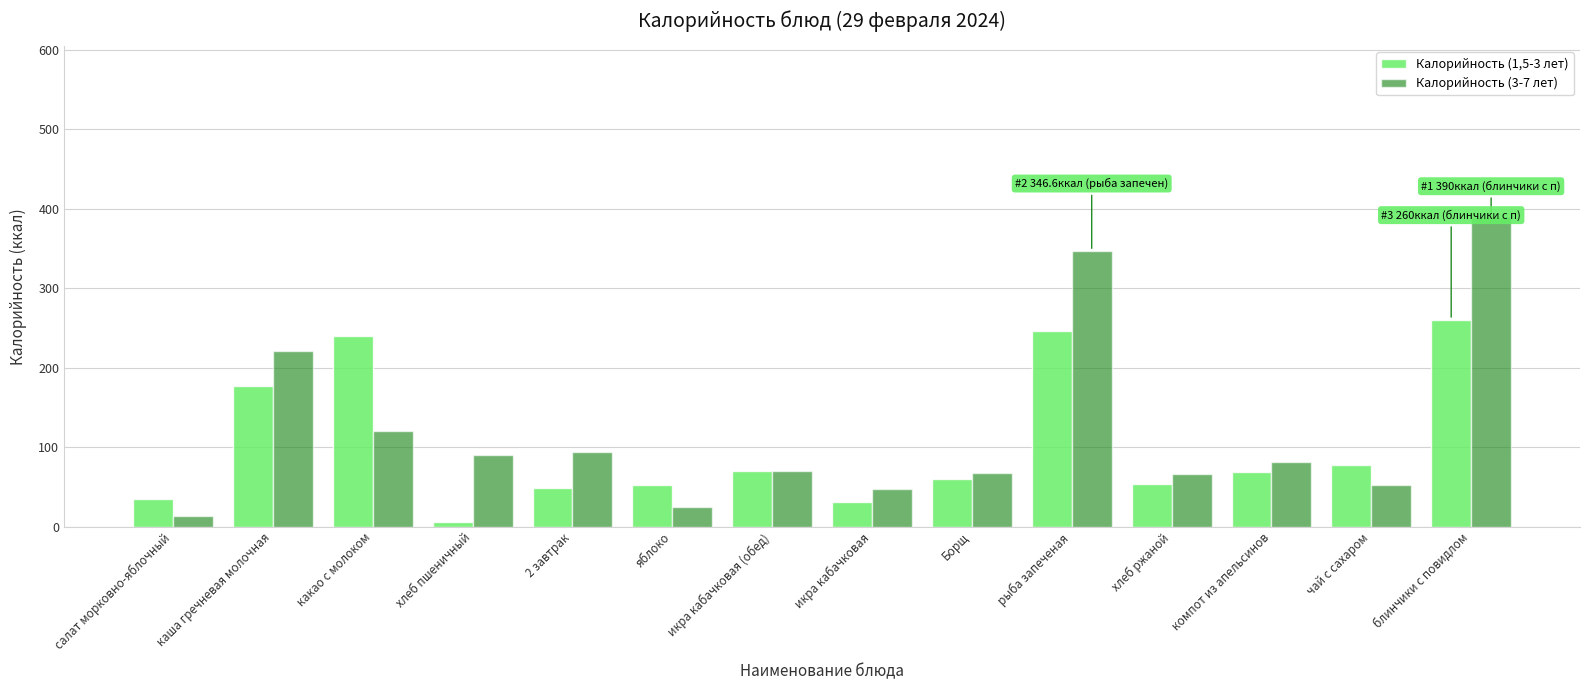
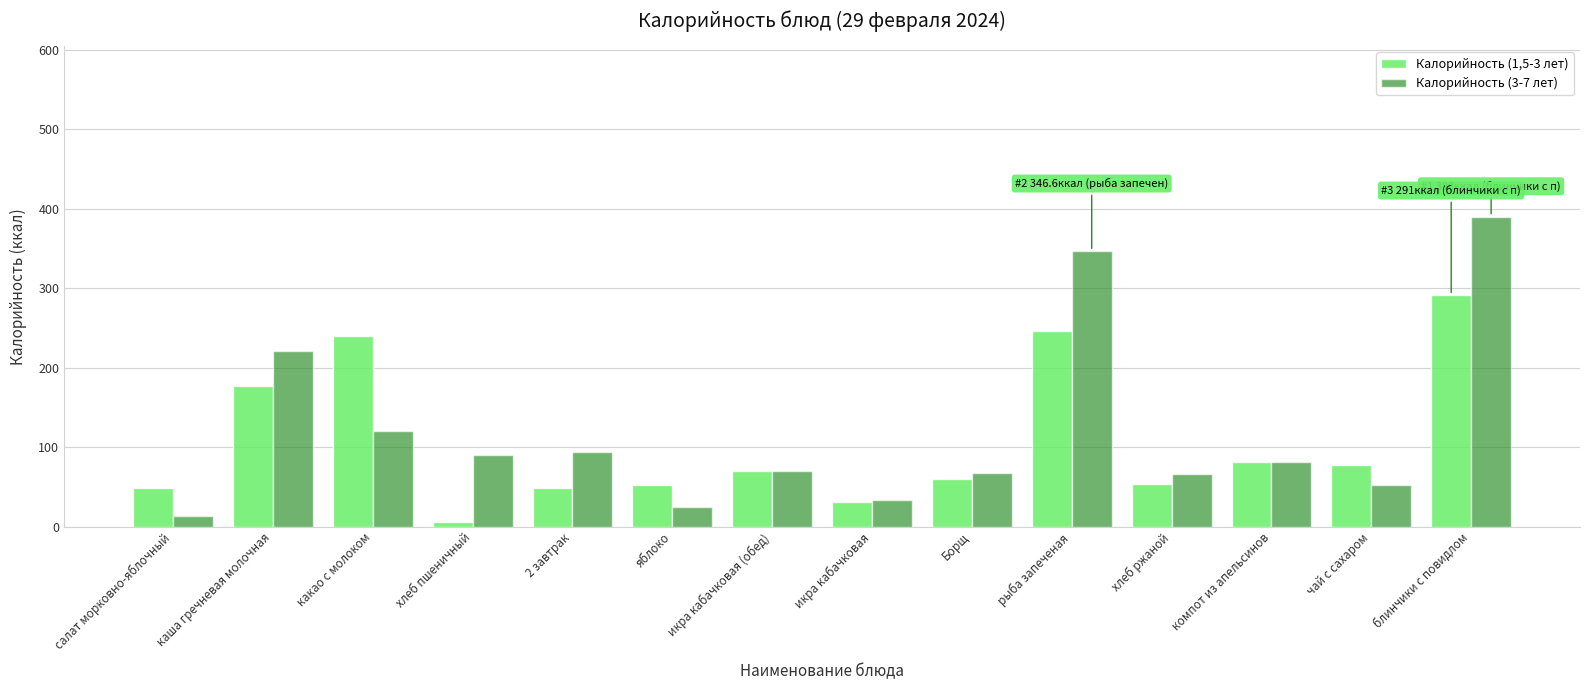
Калорийность (1,5-3 лет), салат морковно-яблочный: 40 -> 50
Калорийность (3-7 лет), икра кабачковая: 50 -> 30
Калорийность (1,5-3 лет), компот из апельсинов: 70 -> 80
Калорийность (1,5-3 лет), блинчики с повидлом: 260 -> 291
